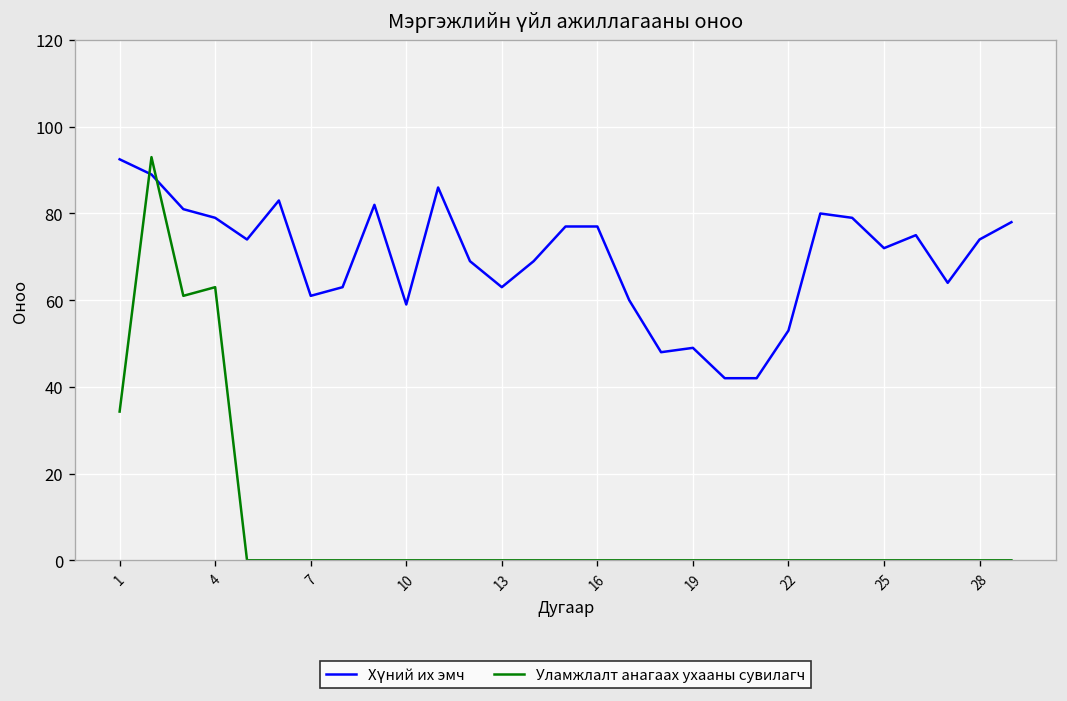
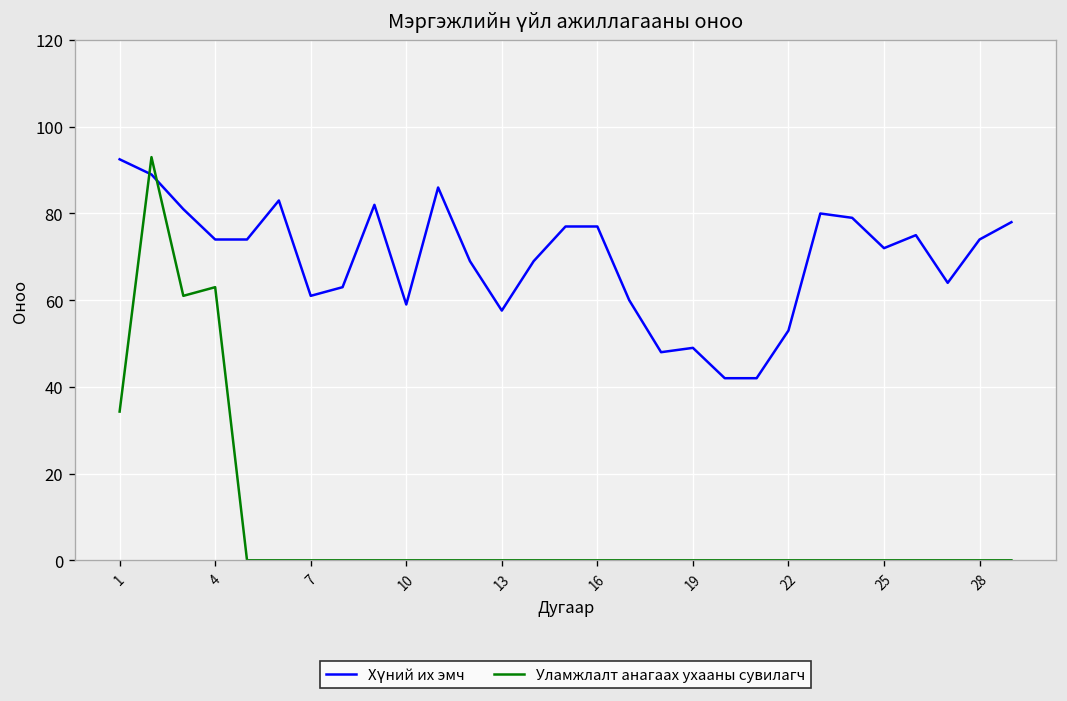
Хүний их эмч, 4: 79 -> 74
Хүний их эмч, 13: 63 -> 58
